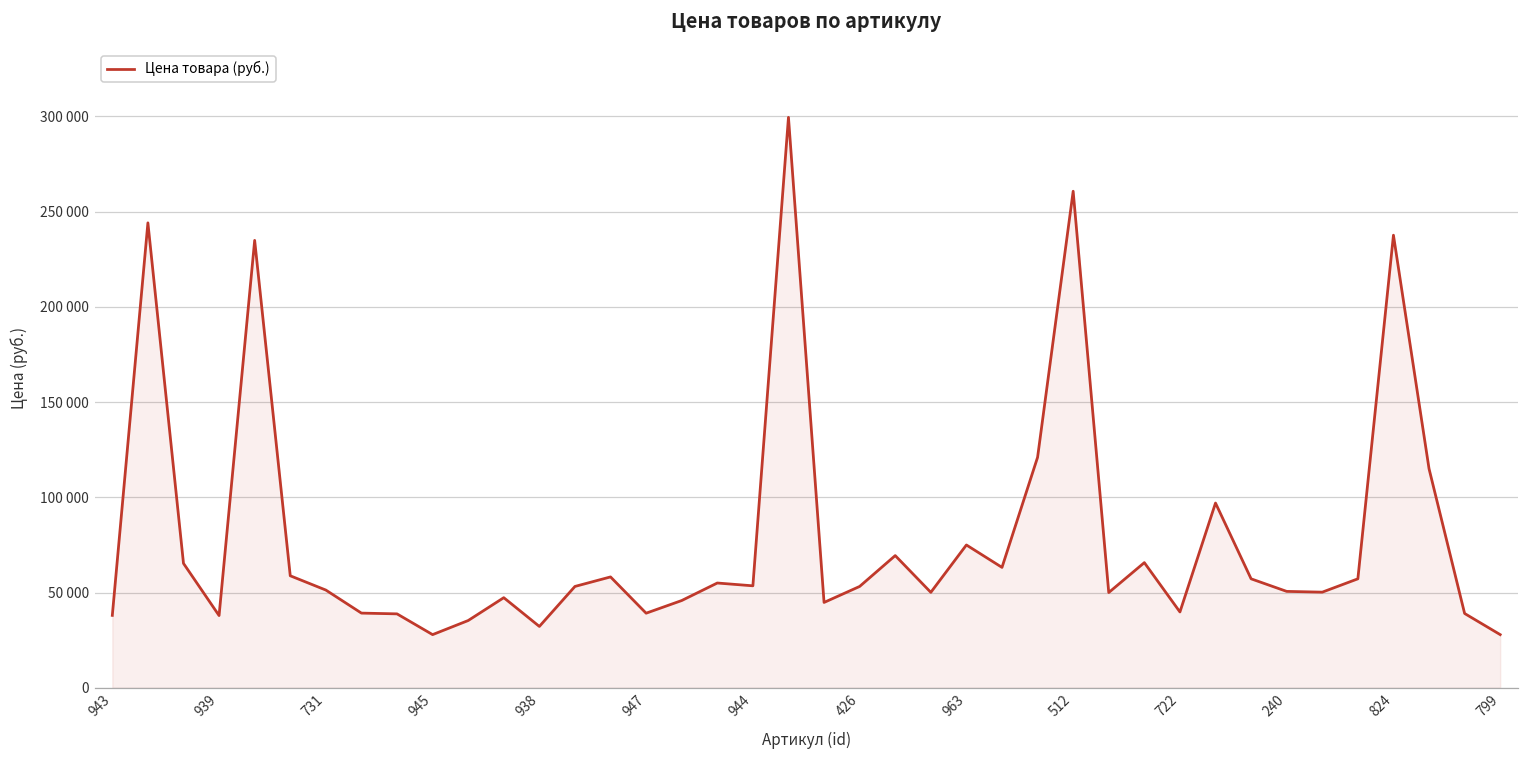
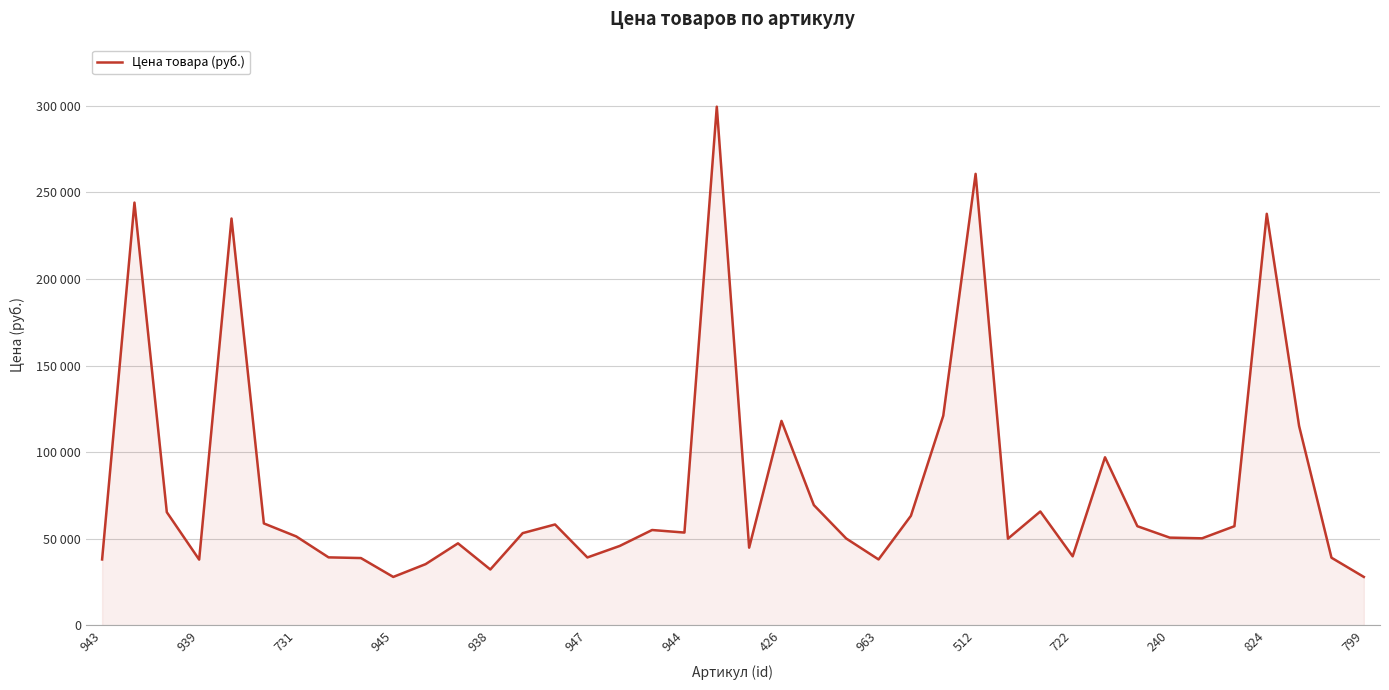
426: 53000 -> 118000
963: 75000 -> 38000
